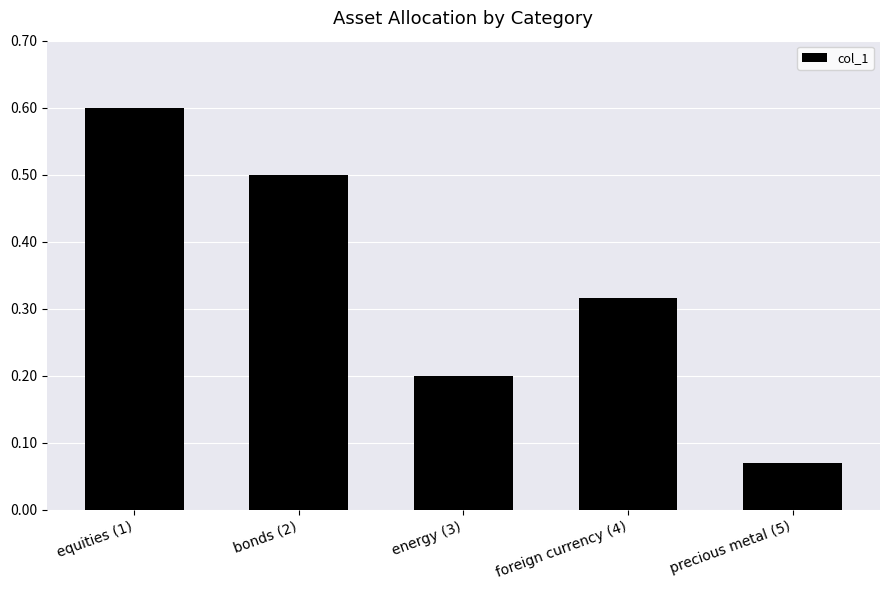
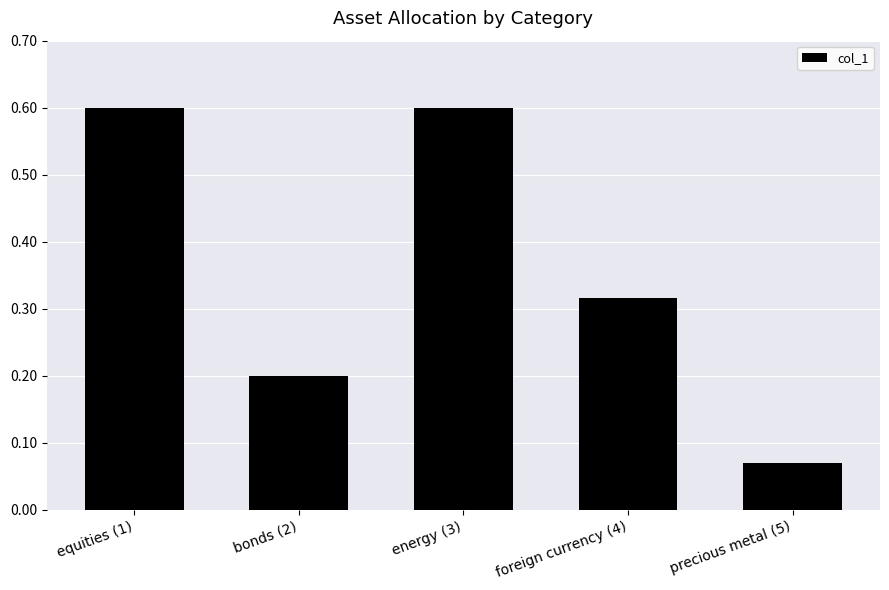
bonds (2): 0.5 -> 0.2
energy (3): 0.2 -> 0.6
